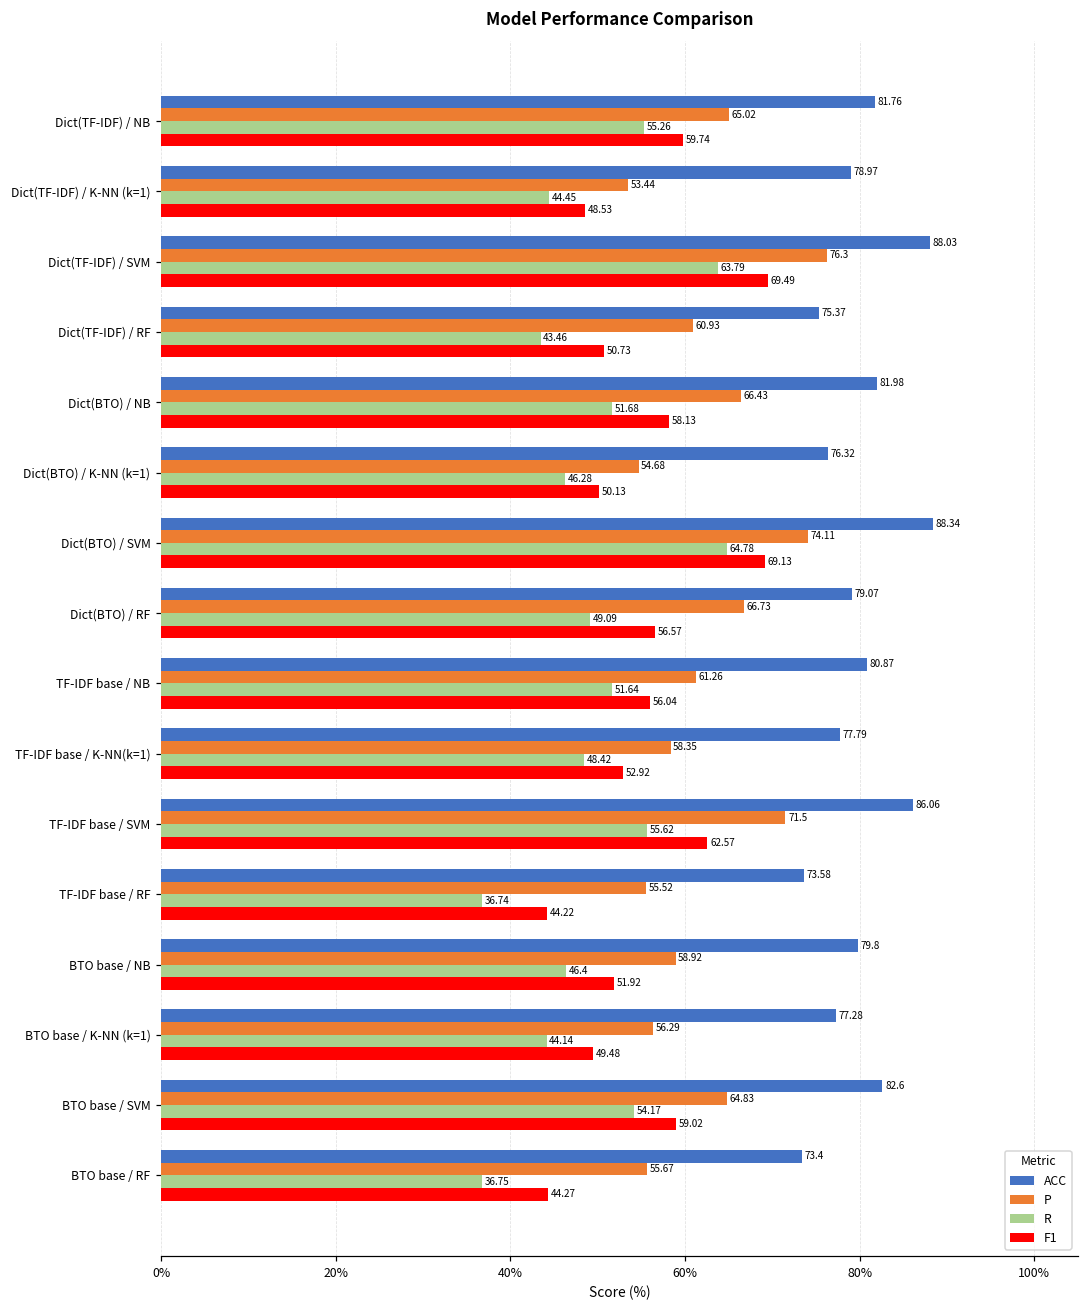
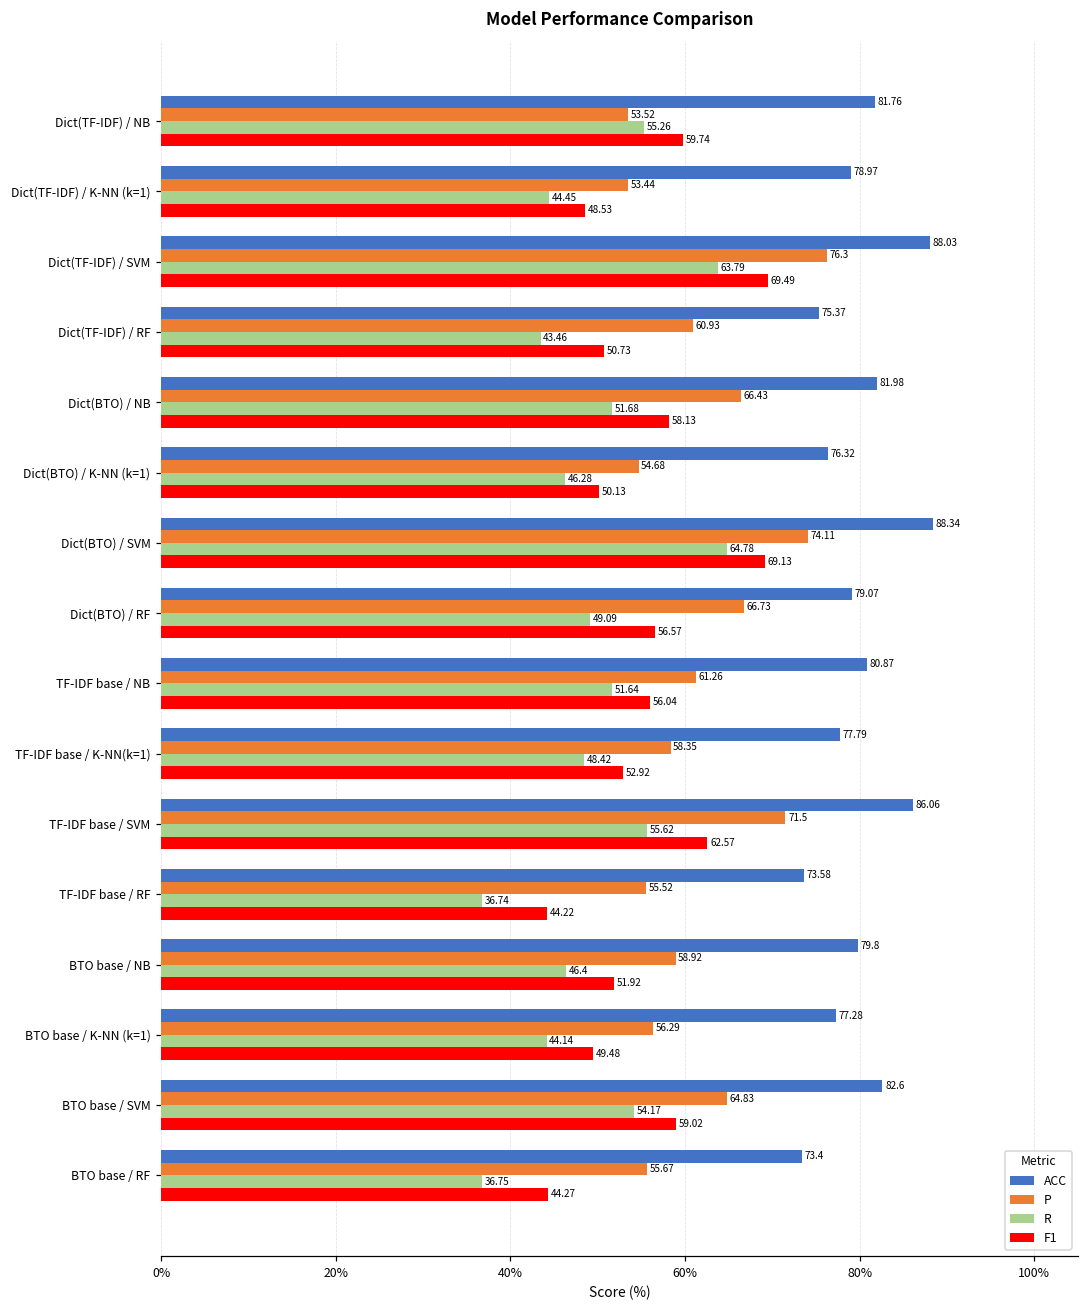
P, Dict(TF-IDF) / NB: 65.02 -> 53.52
